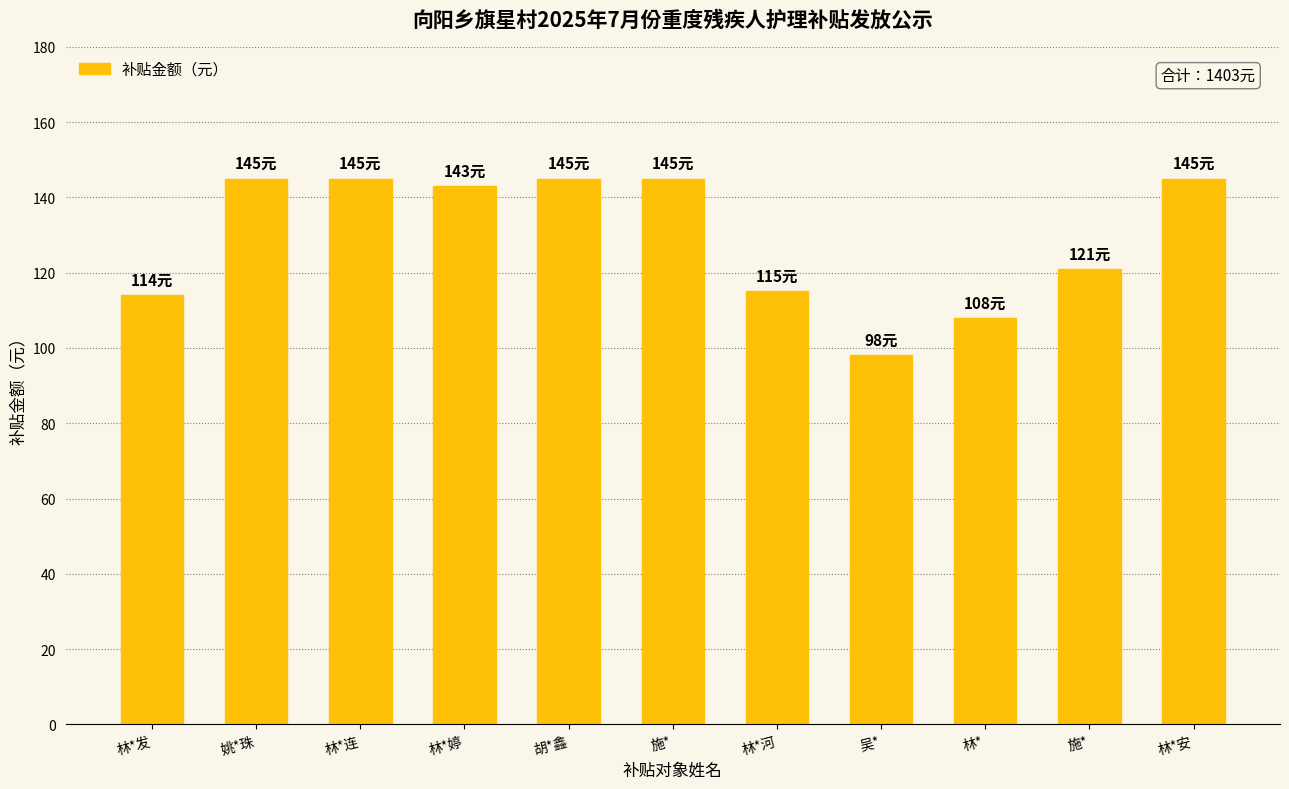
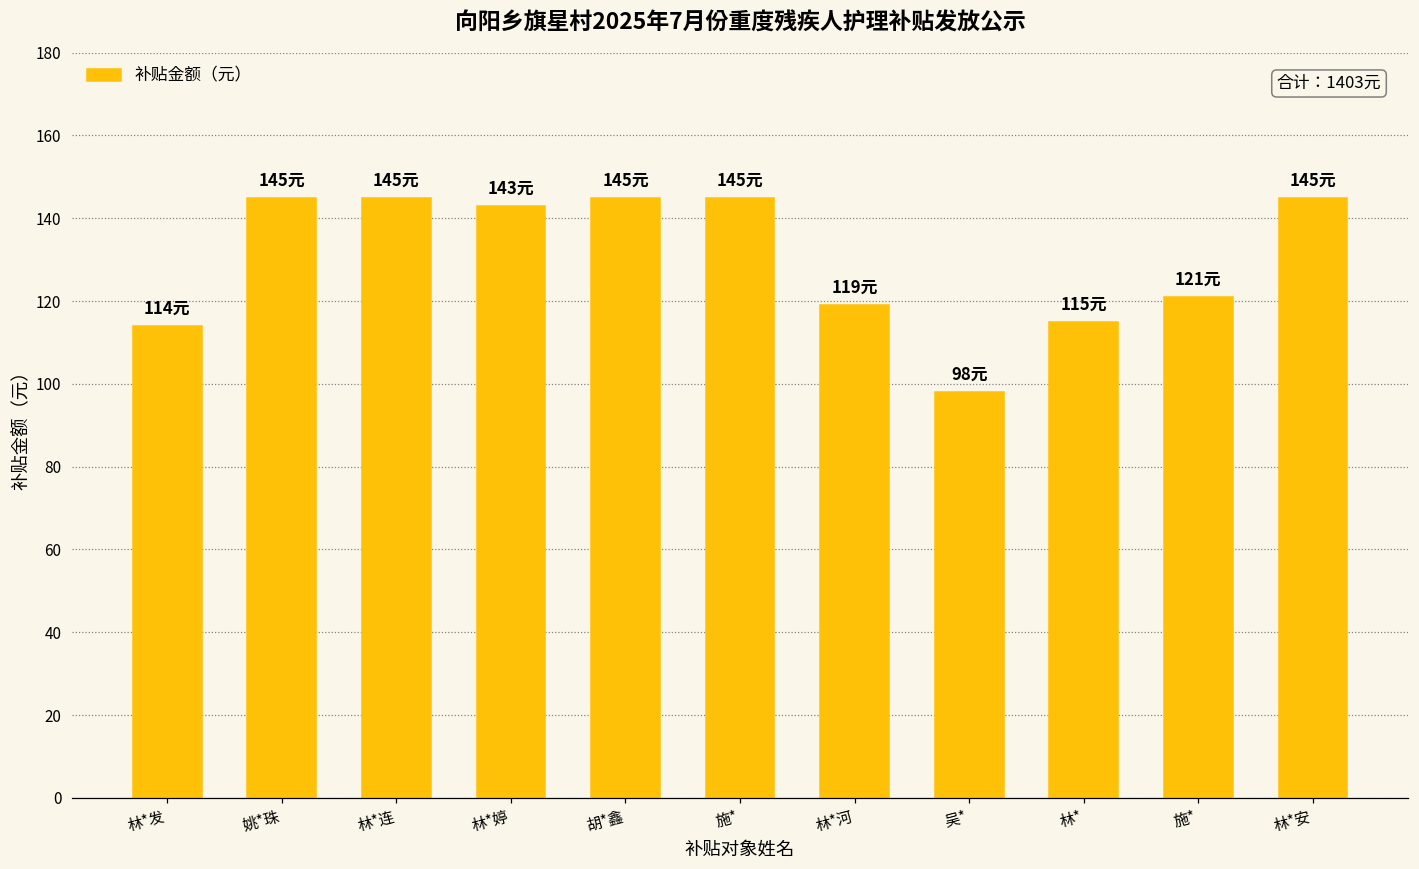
林*河: 115元 -> 119元
林*: 108元 -> 115元
